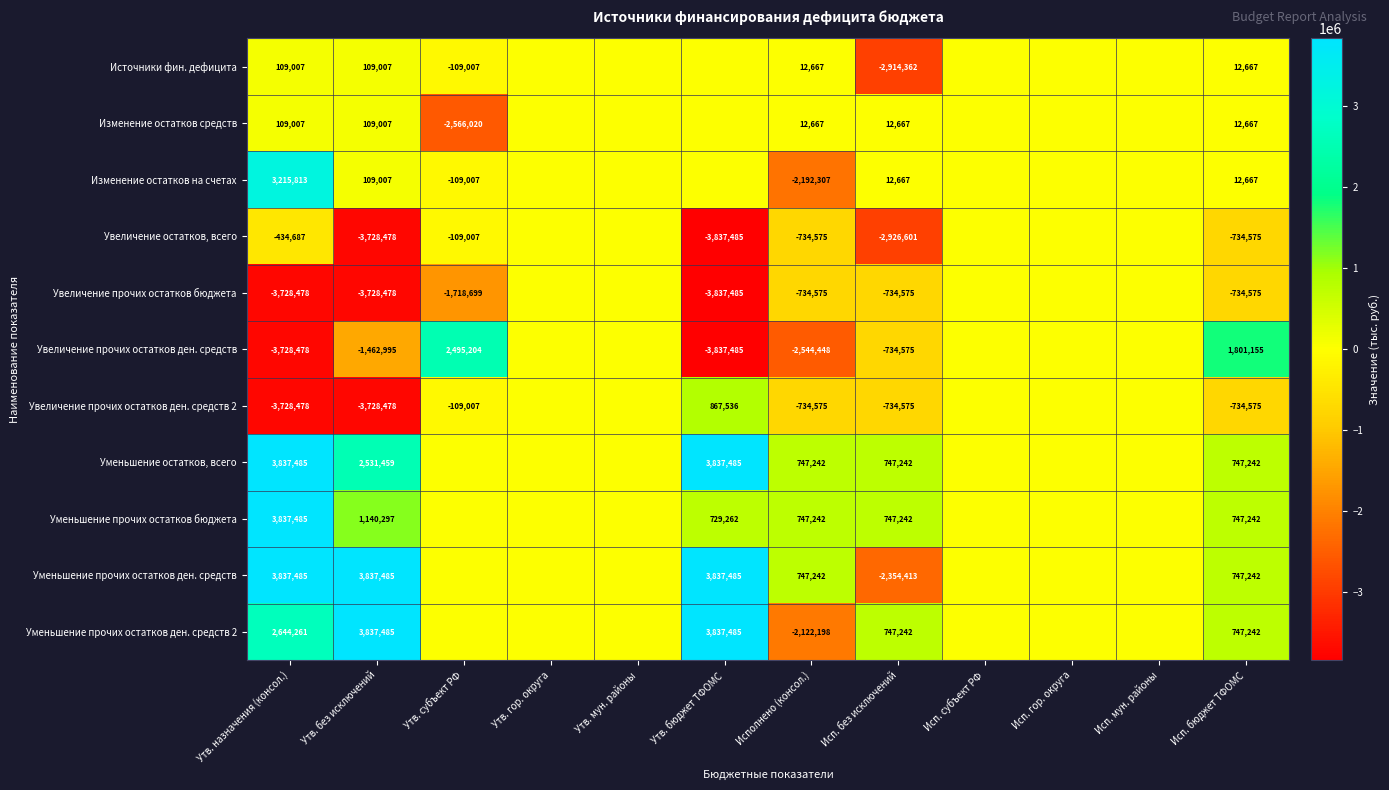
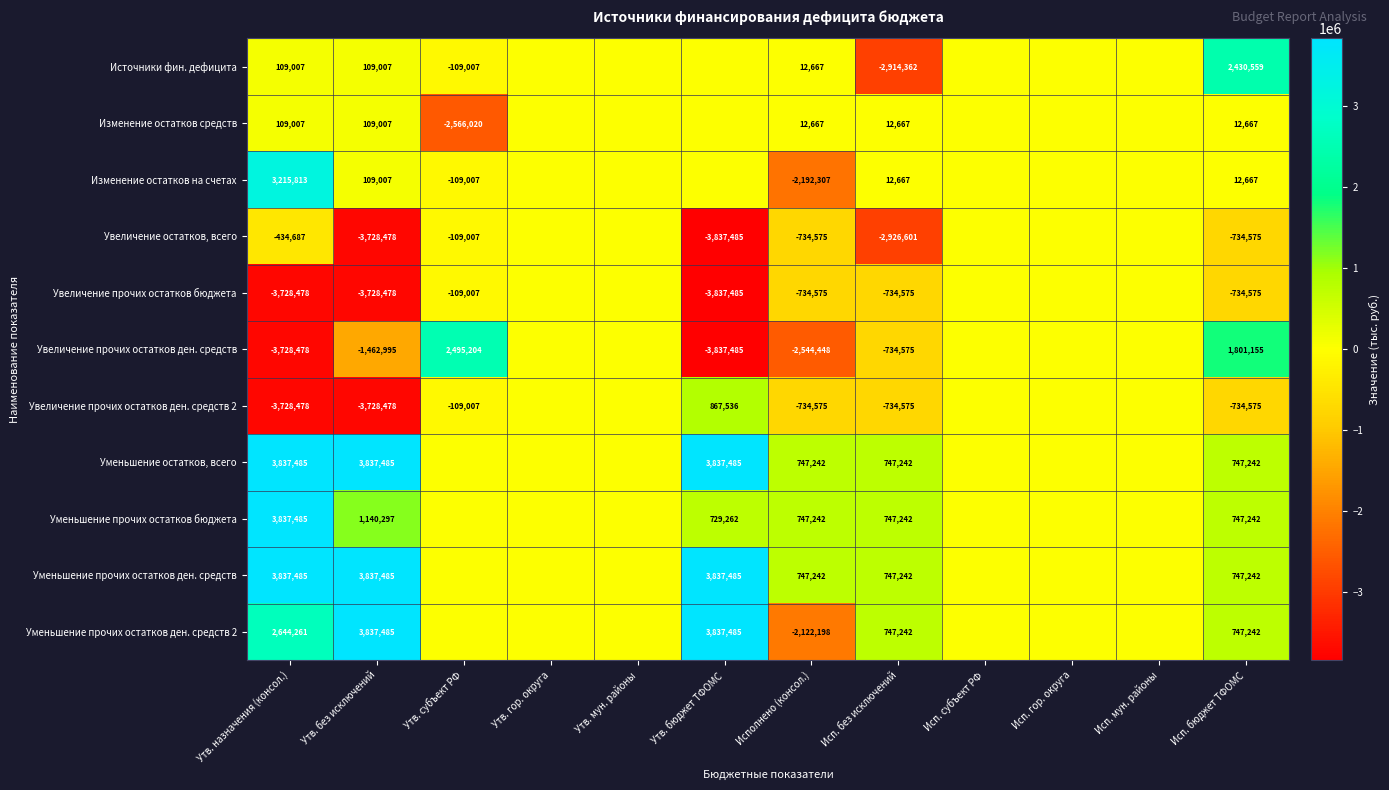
Источники фин. дефицита, Исп. бюджет ТФОМС: 12,667 -> 2,430,559
Увеличение прочих остатков бюджета, Утв. субъект РФ: -1,718,699 -> -109,007
Уменьшение остатков, всего, Утв. без исключений: 2,531,459 -> 3,837,485
Уменьшение прочих остатков ден. средств, Исп. без исключений: -2,354,413 -> 747,242
